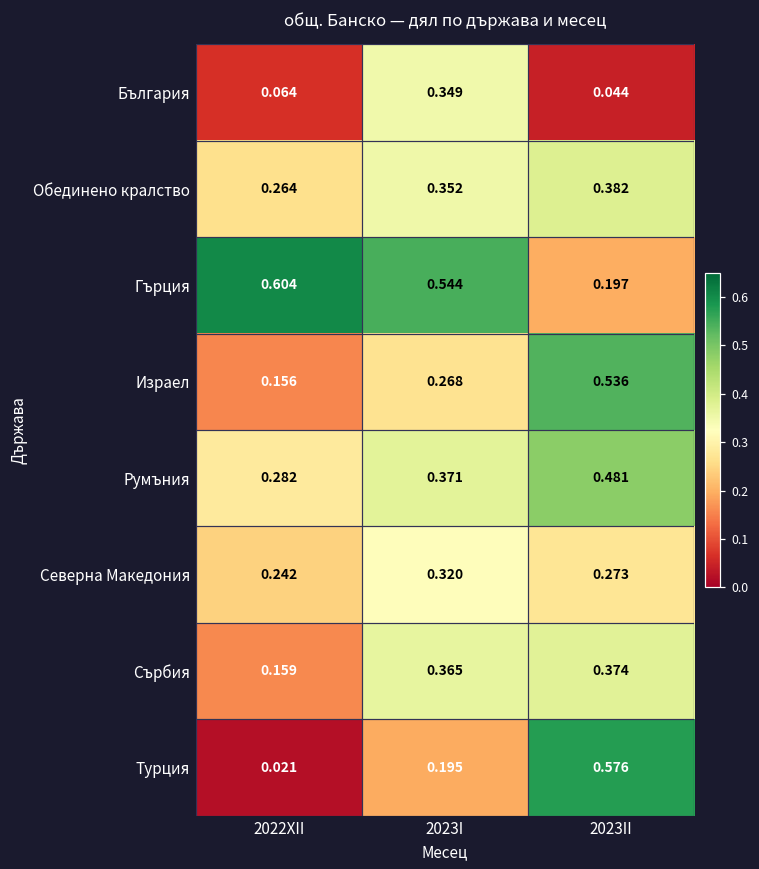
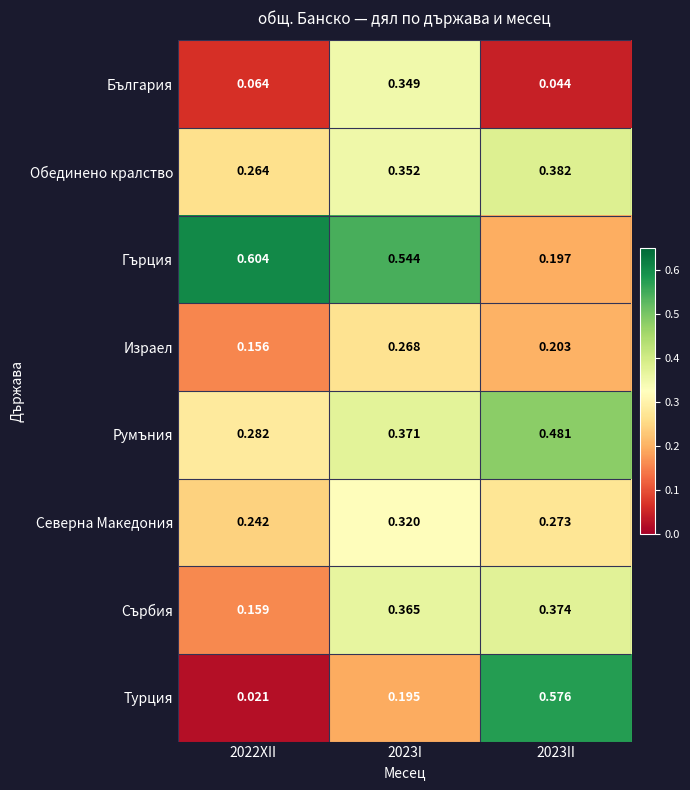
Израел, 2023II: 0.536 -> 0.203
